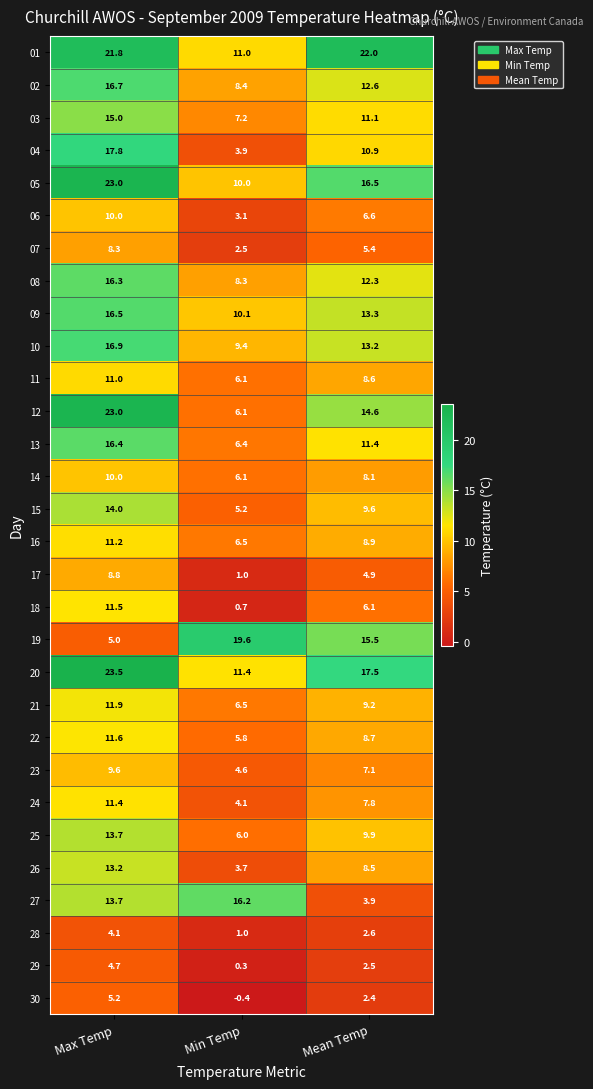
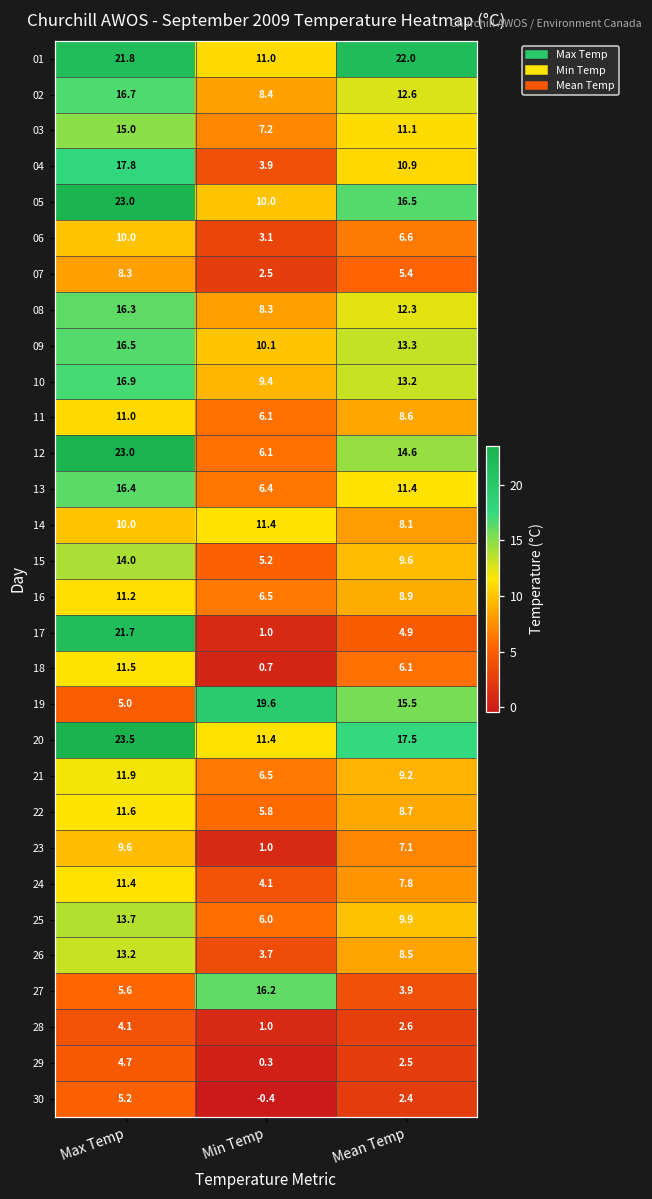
14, Min Temp: 6.1 -> 11.4
17, Max Temp: 8.8 -> 21.7
23, Min Temp: 4.6 -> 1.0
27, Max Temp: 13.7 -> 5.6
